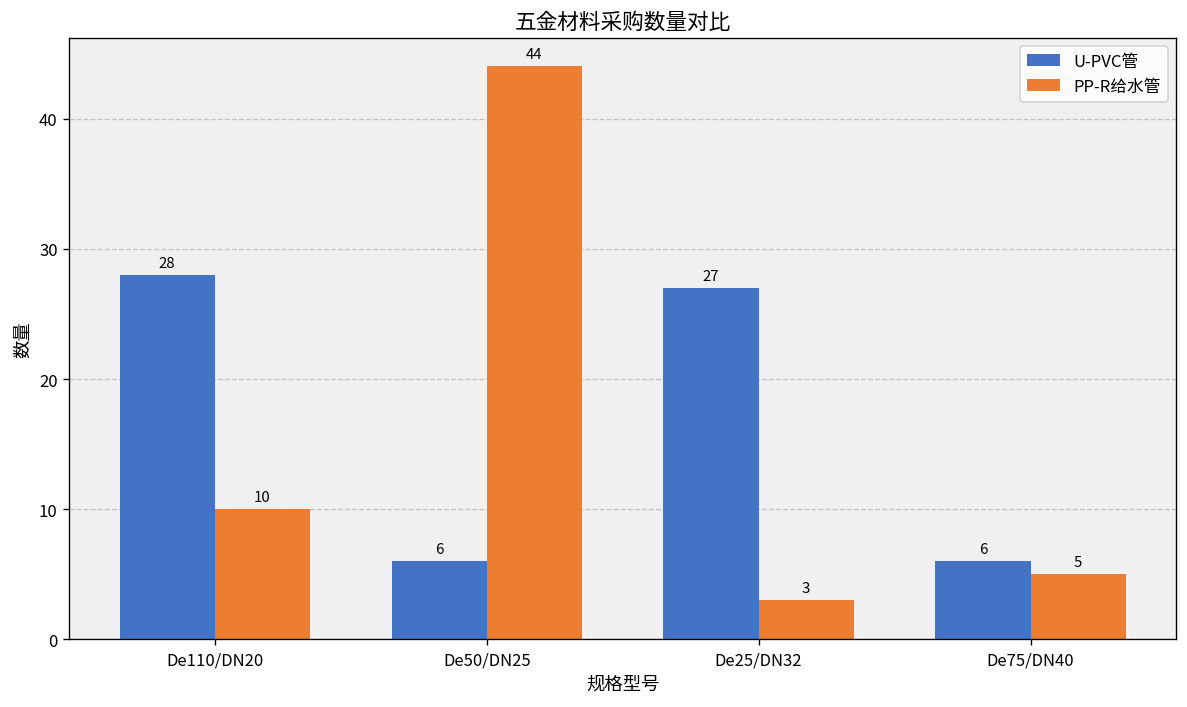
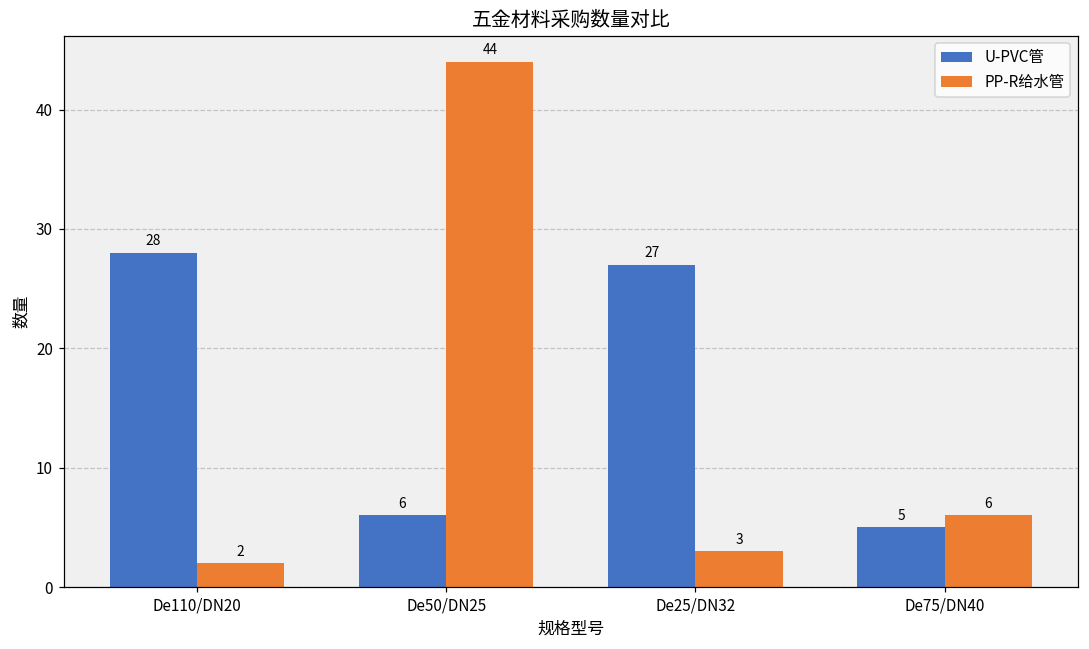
PP-R给水管, De110/DN20: 10 -> 2
U-PVC管, De75/DN40: 6 -> 5
PP-R给水管, De75/DN40: 5 -> 6
